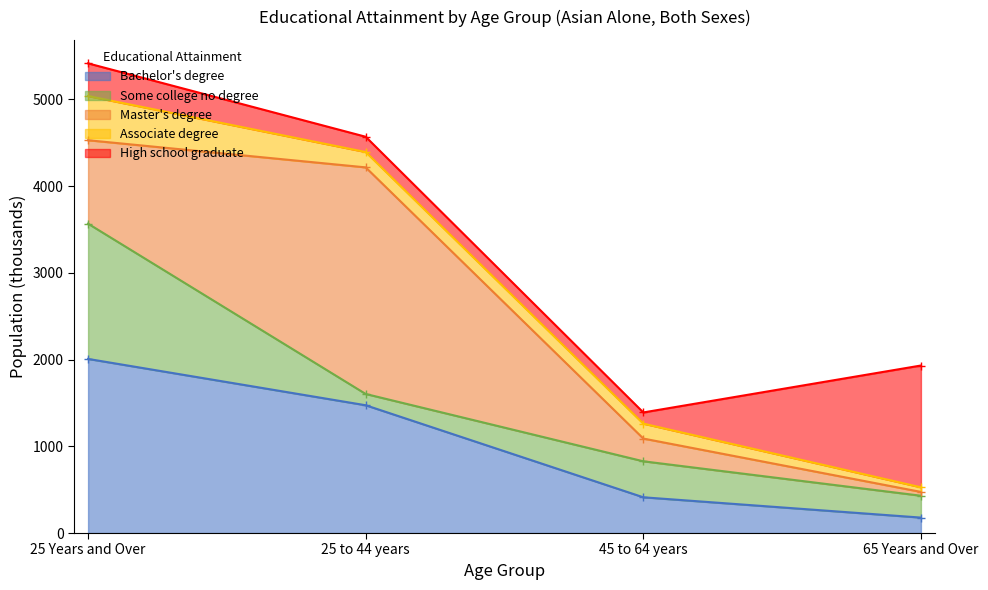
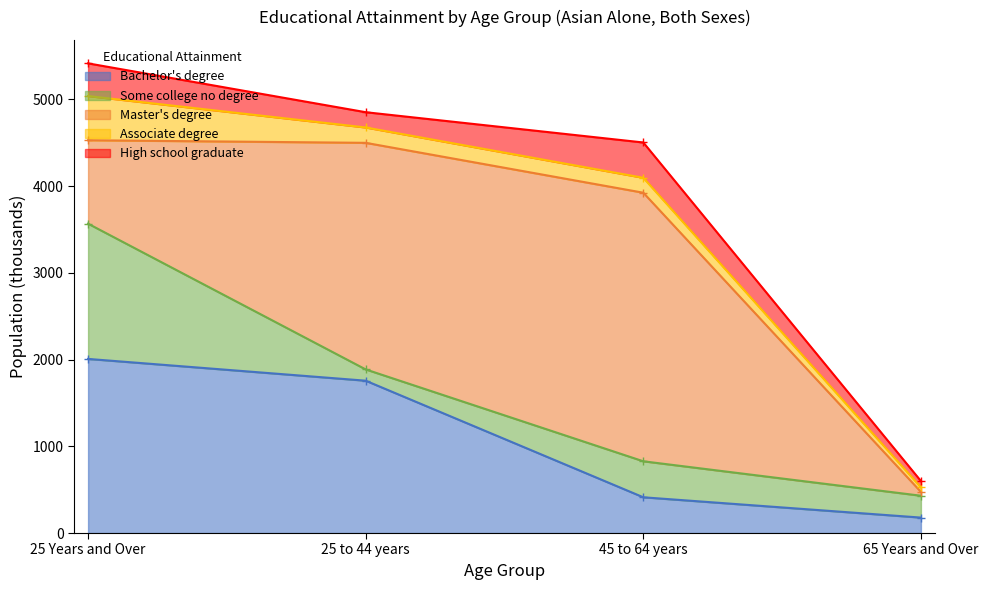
Bachelor's degree, 25 to 44 years: 1500 -> 1800
Master's degree, 45 to 64 years: 300 -> 3100
High school graduate, 45 to 64 years: 100 -> 400
High school graduate, 65 Years and Over: 1400 -> 100
